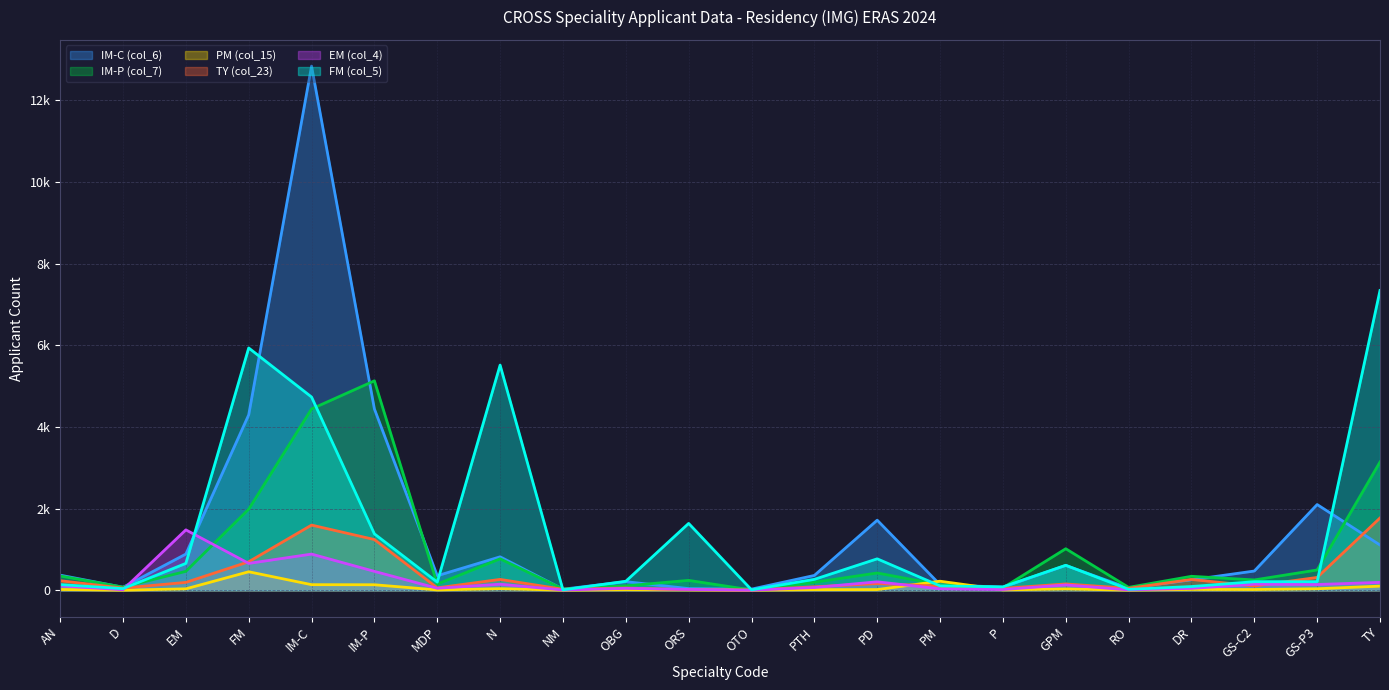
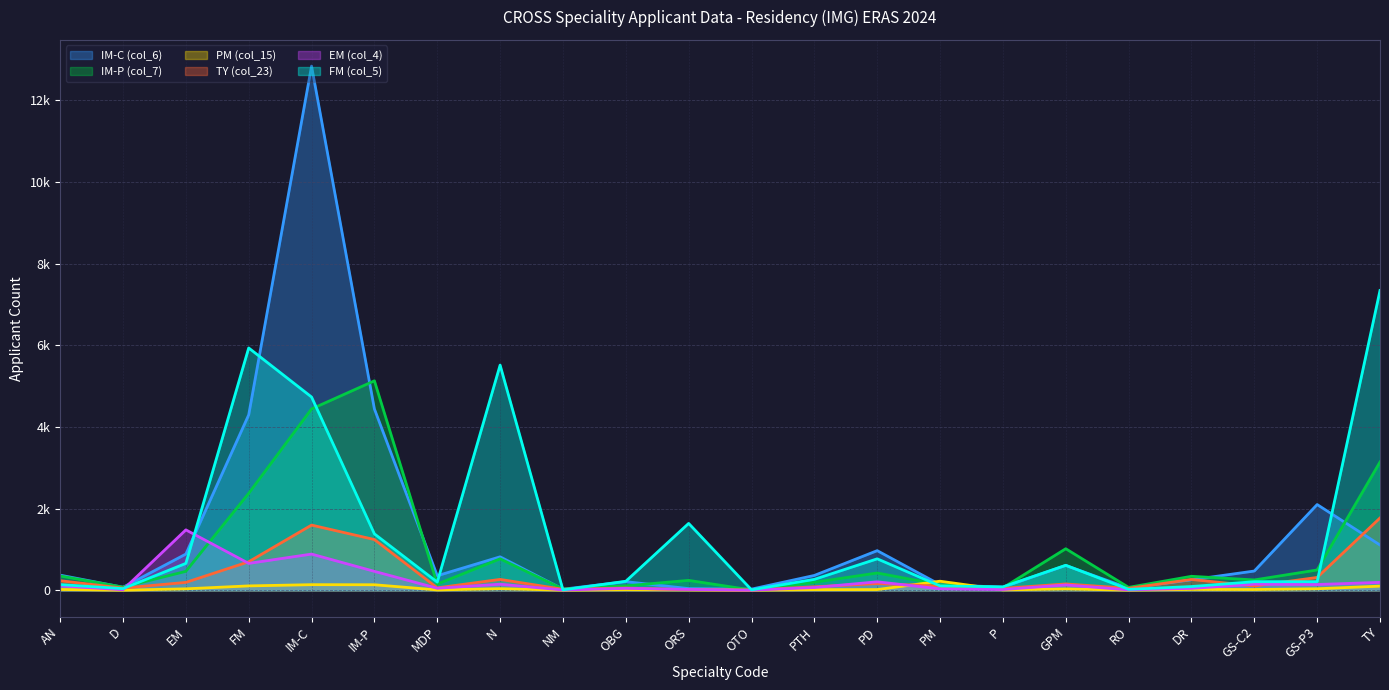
IM-P (col_7), FM: 2000 -> 2400
PM (col_15), FM: 500 -> 100
IM-C (col_6), PD: 1700 -> 1000
